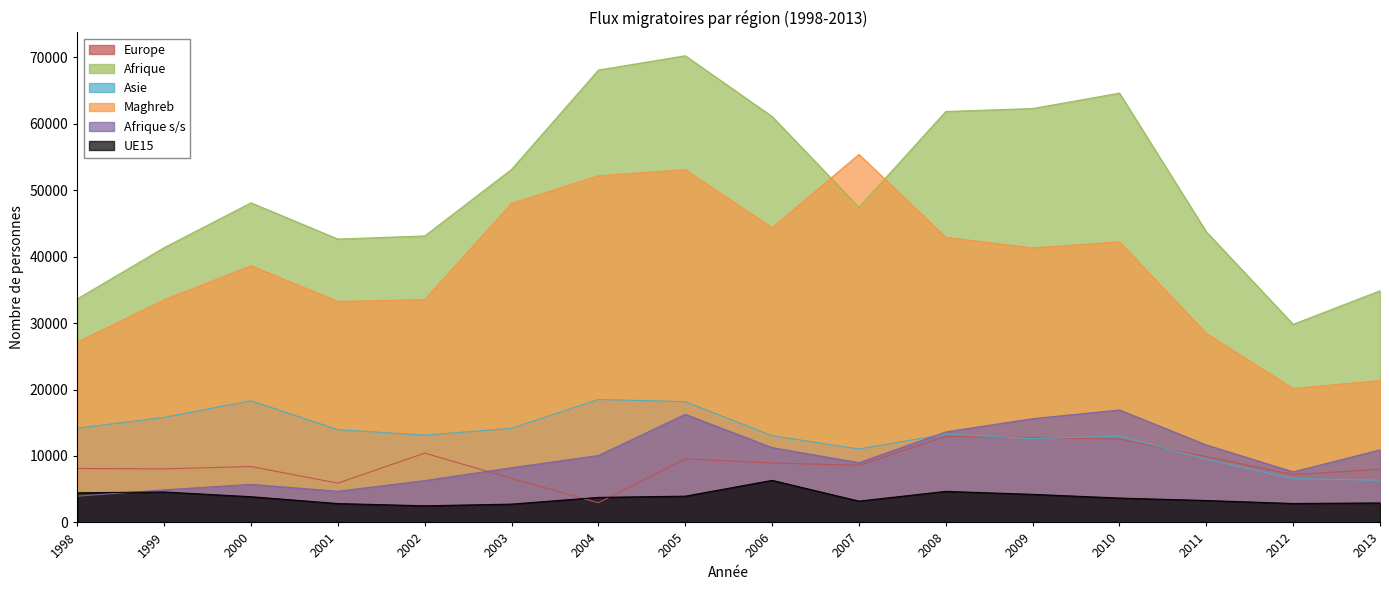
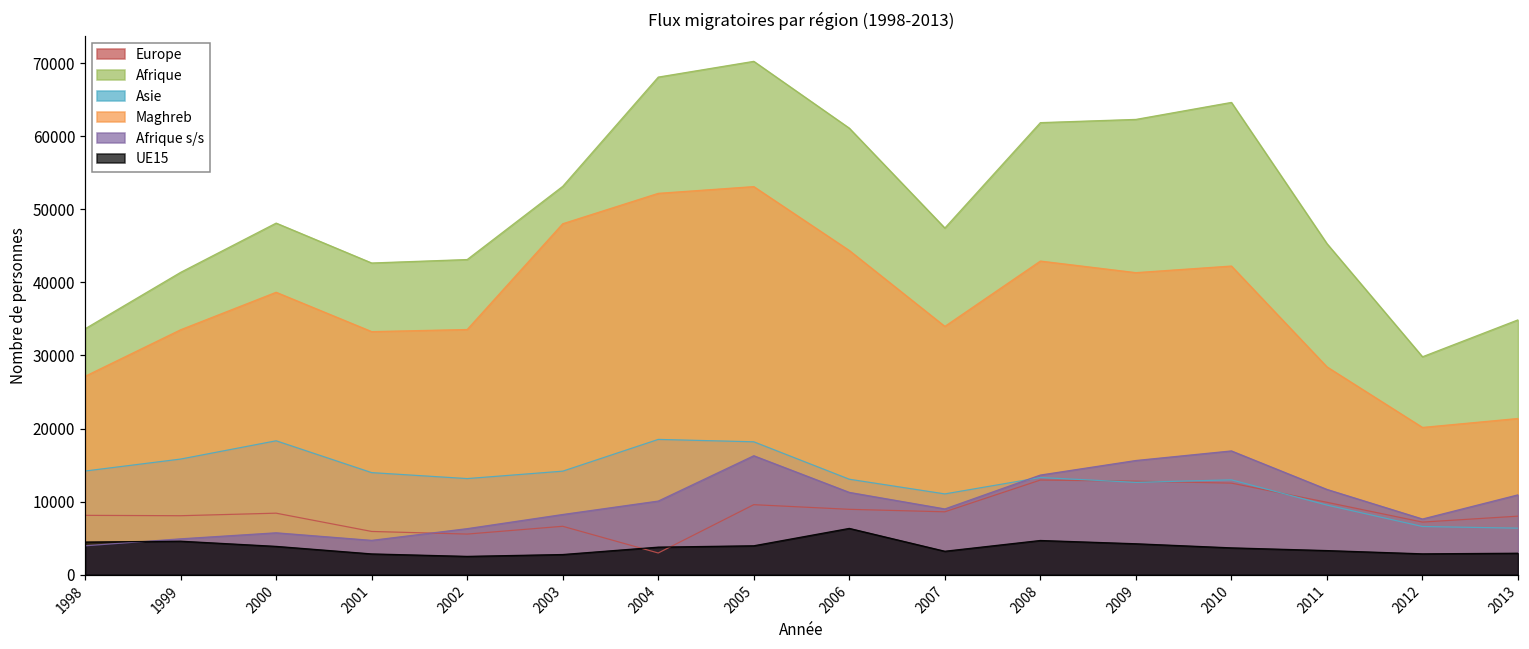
Europe, 2002: 10000 -> 6000
Maghreb, 2007: 55000 -> 34000
Afrique, 2011: 44000 -> 45000
